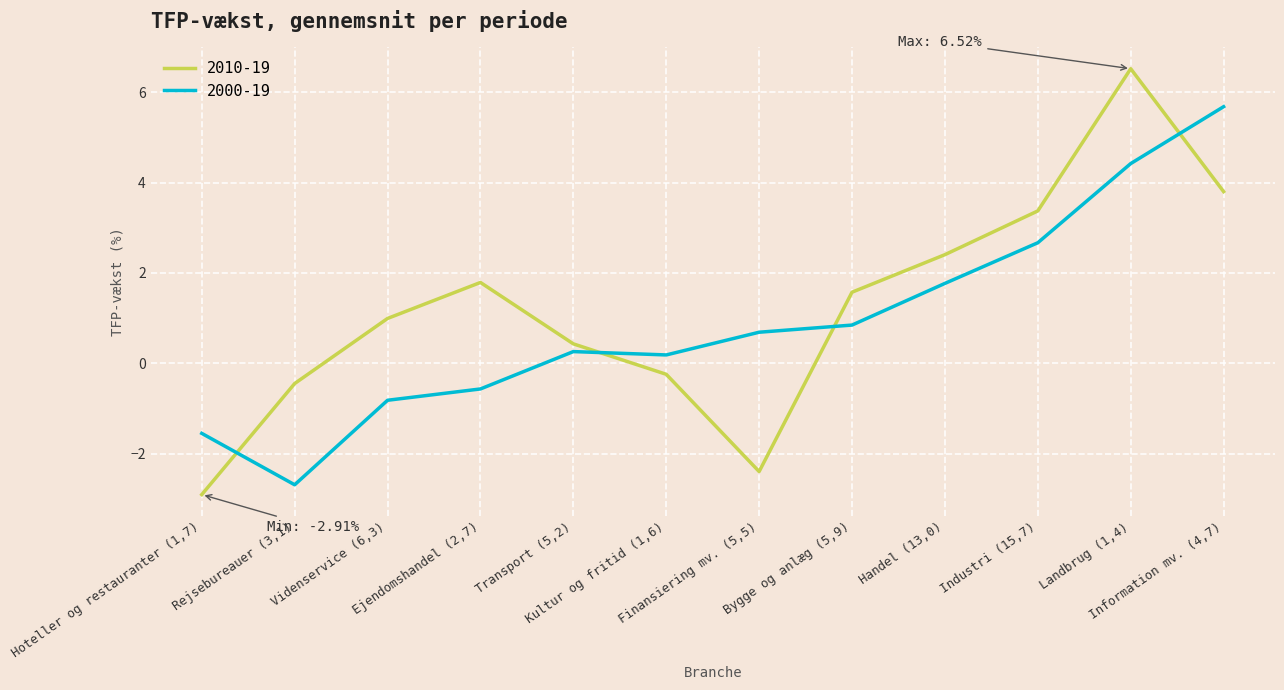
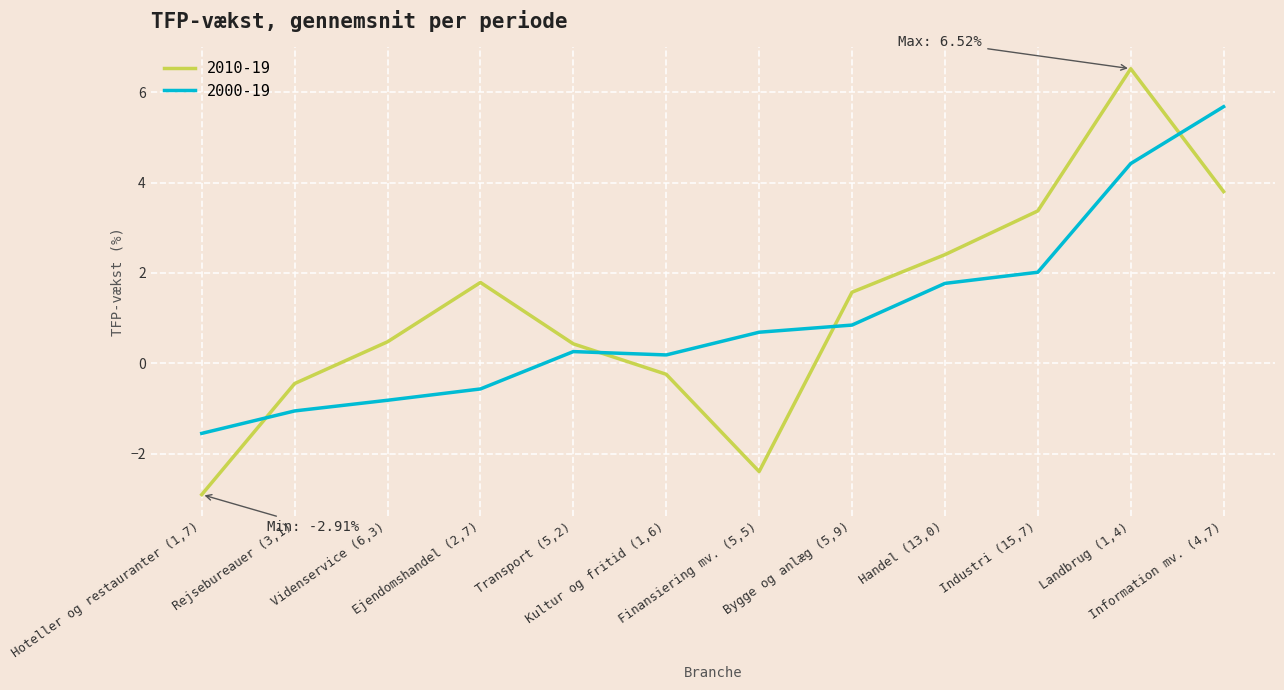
2000-19, Rejsebureauer (3,1): -2.7 -> -1.1
2010-19, Videnservice (6,3): 1.0 -> 0.5
2000-19, Industri (15,7): 2.7 -> 2.0
